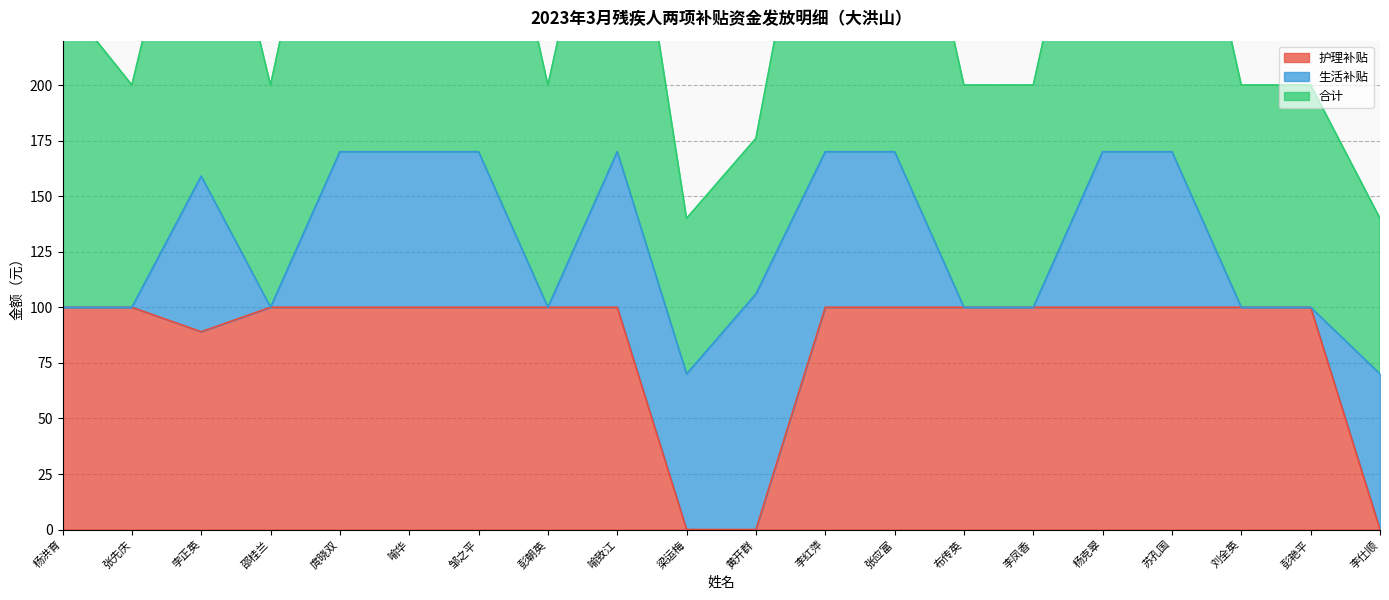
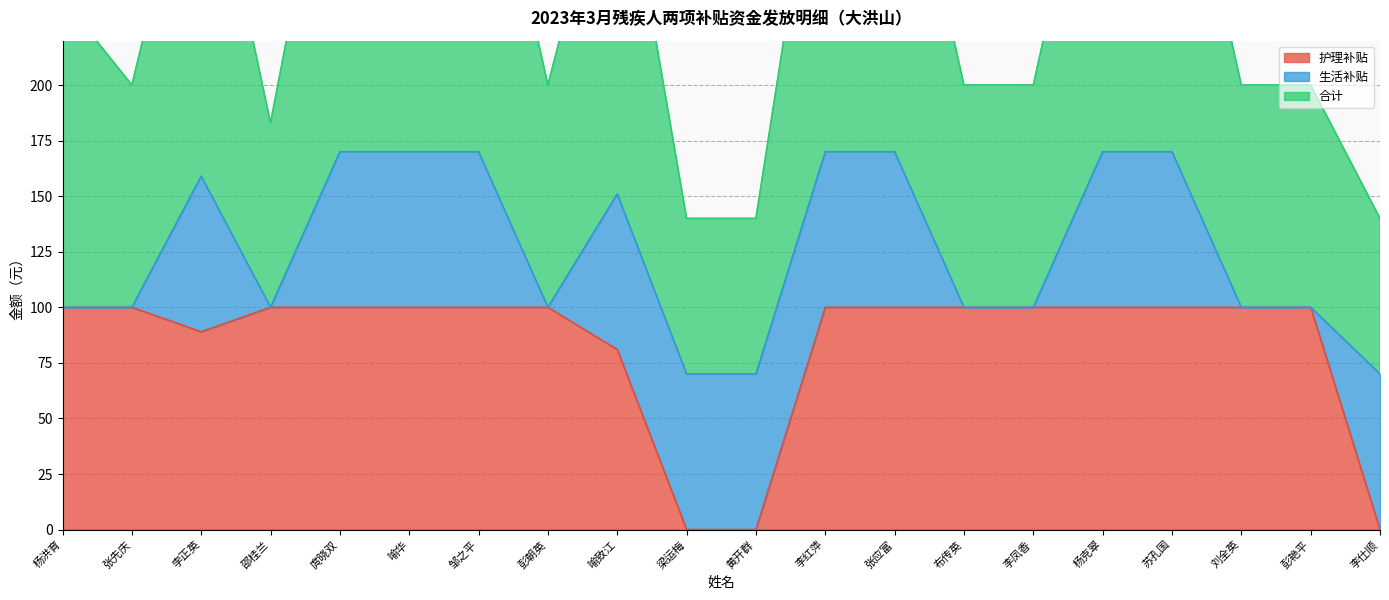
合计, 邵桂兰: 100 -> 83
护理补贴, 喻致江: 100 -> 81
生活补贴, 黄开群: 106 -> 70
